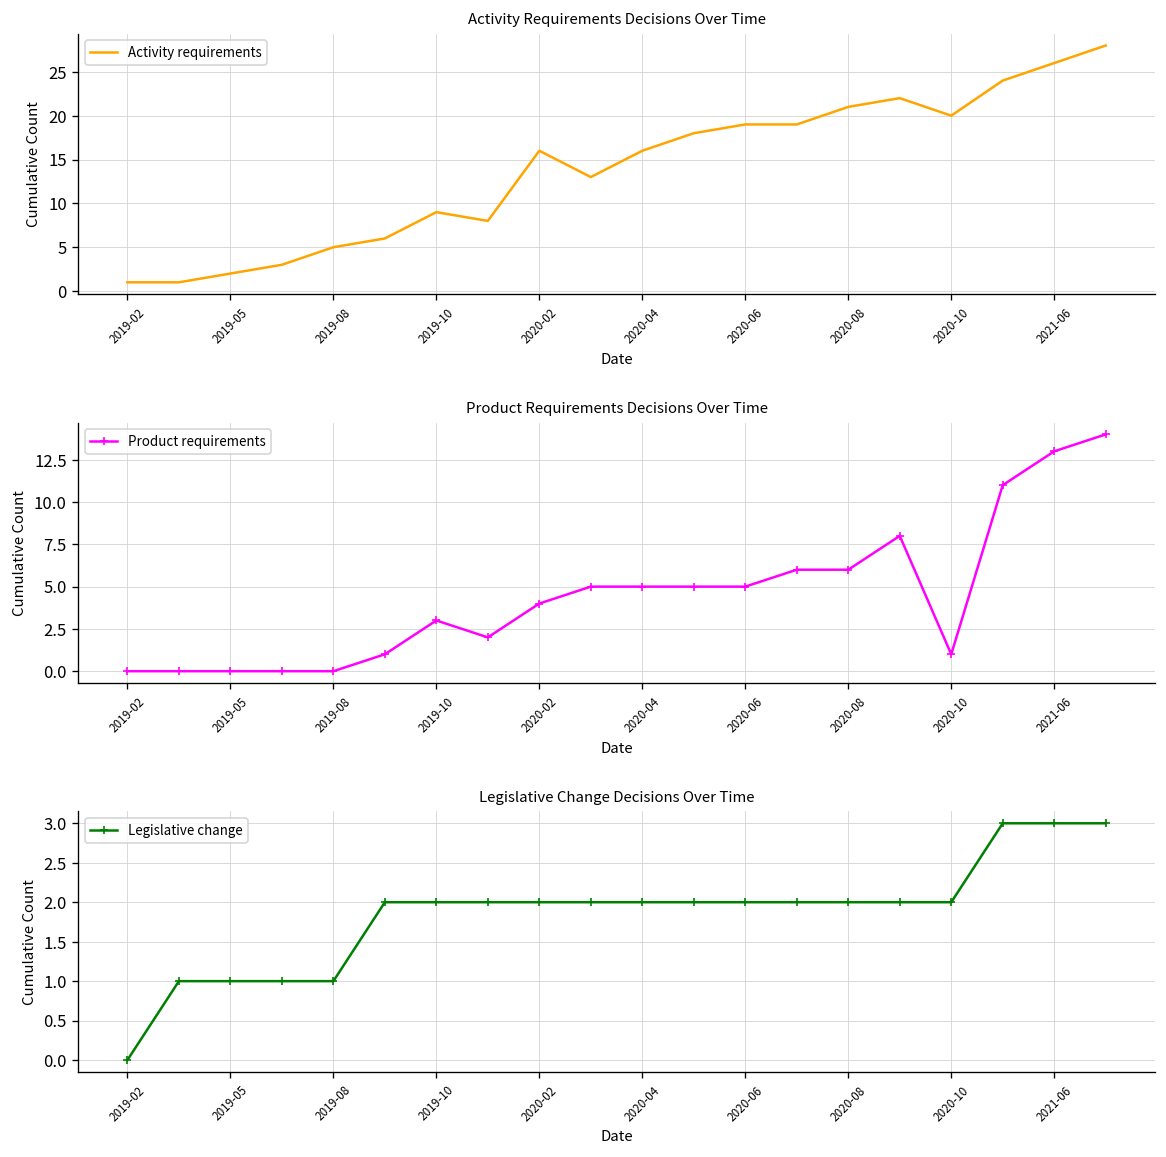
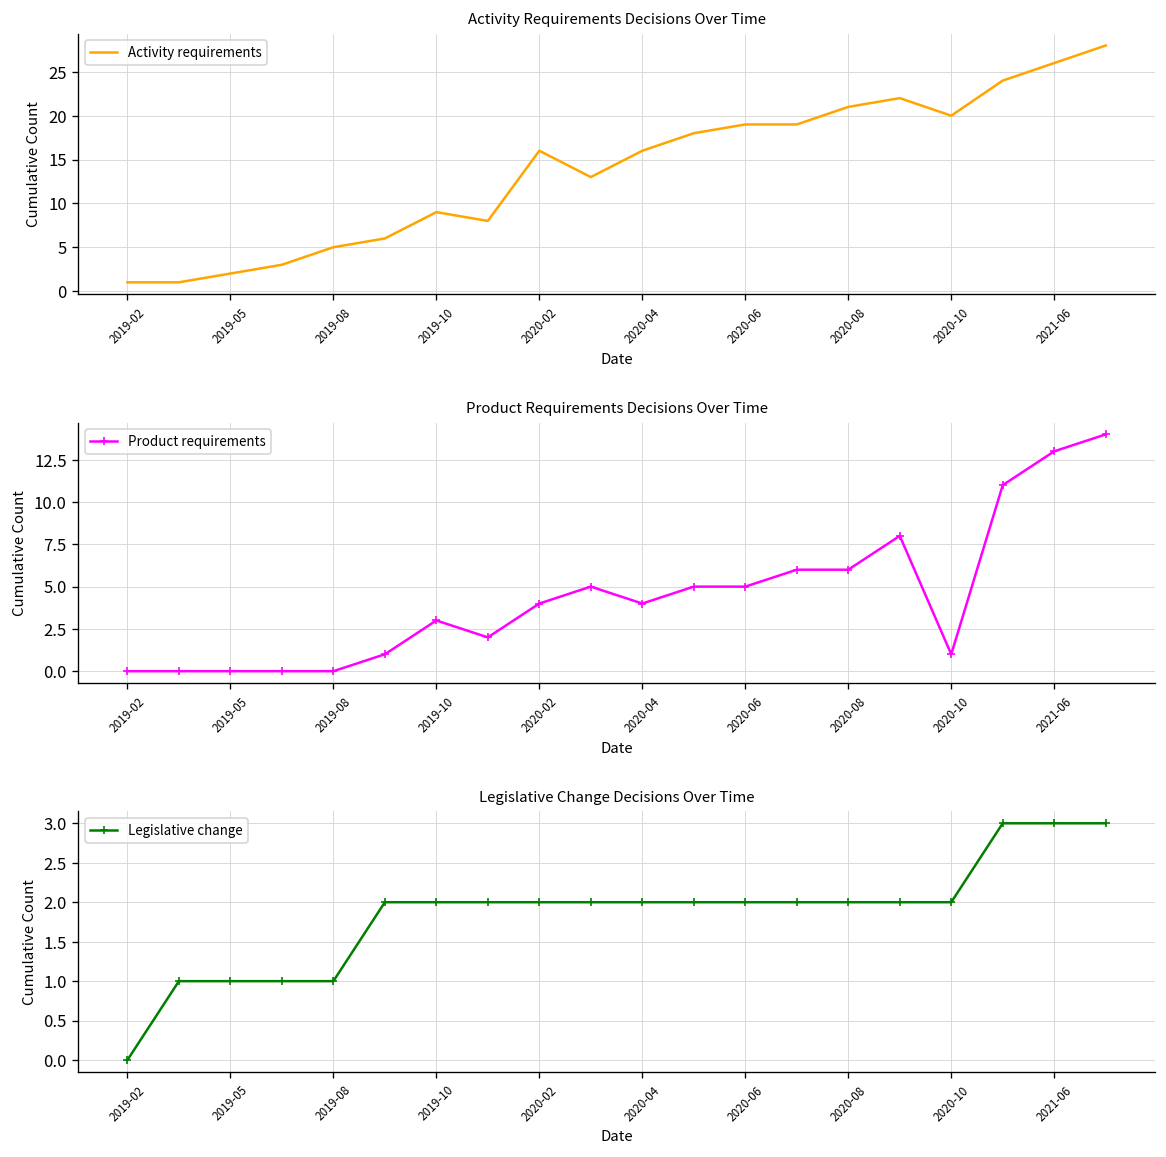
Product Requirements Decisions Over Time, 2020-04: 5 -> 4
